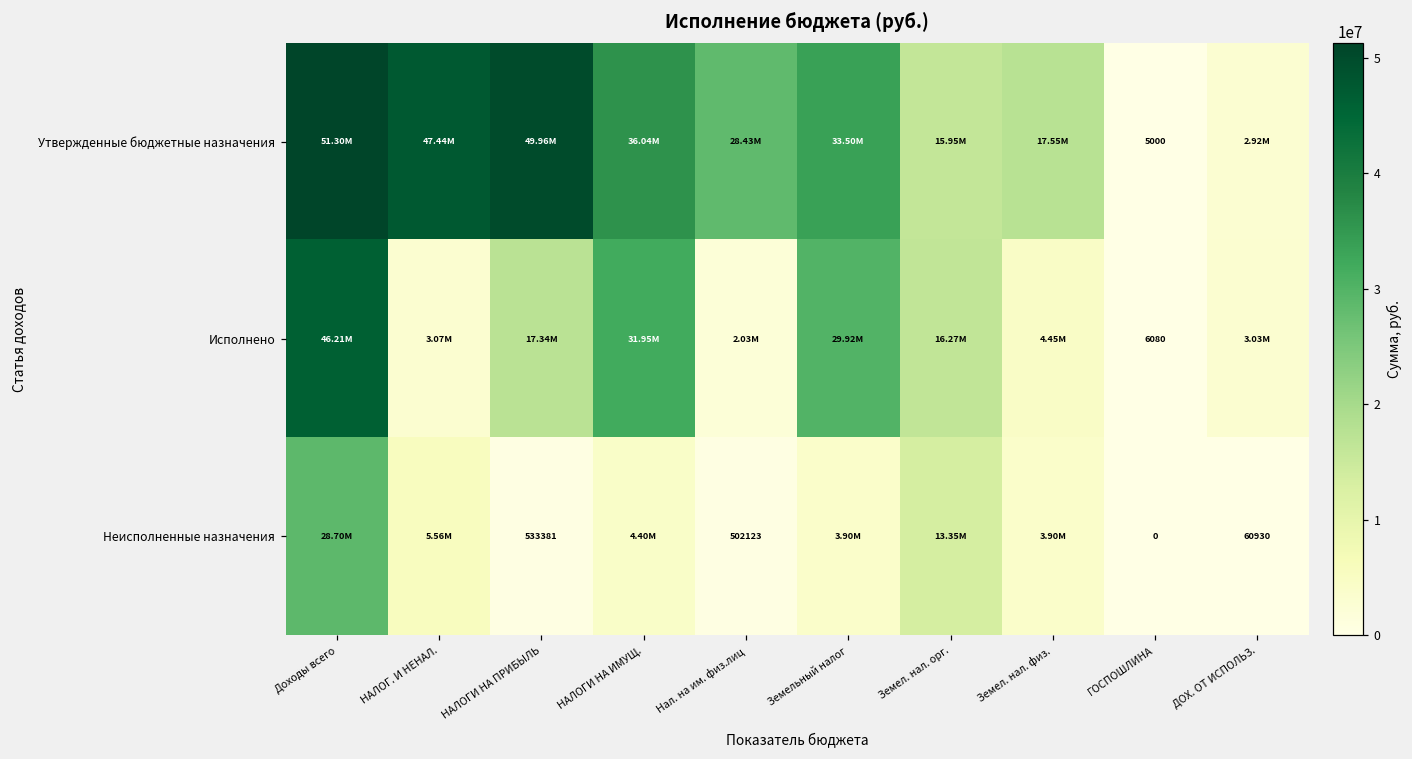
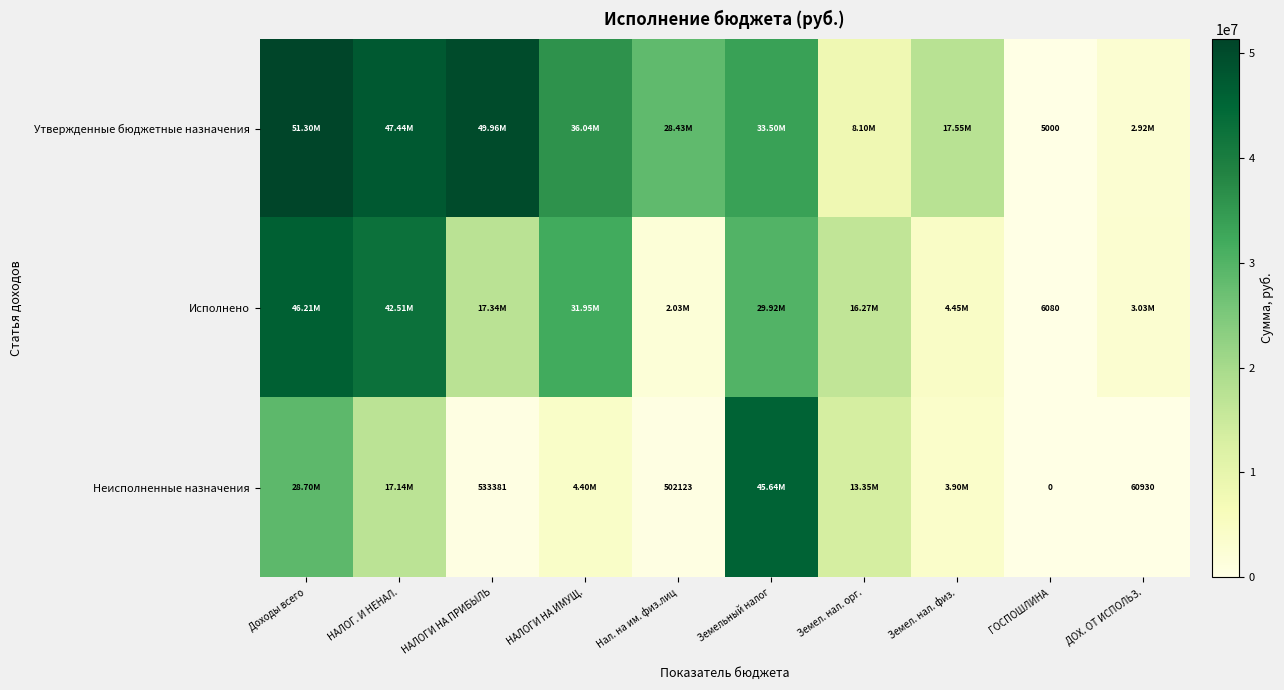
Утвержденные бюджетные назначения, Земел. нал. орг.: 15.95M -> 8.10M
Исполнено, НАЛОГ. И НЕНАЛ.: 3.07M -> 42.51M
Неисполненные назначения, НАЛОГ. И НЕНАЛ.: 5.56M -> 17.14M
Неисполненные назначения, Земельный налог: 3.90M -> 45.64M
